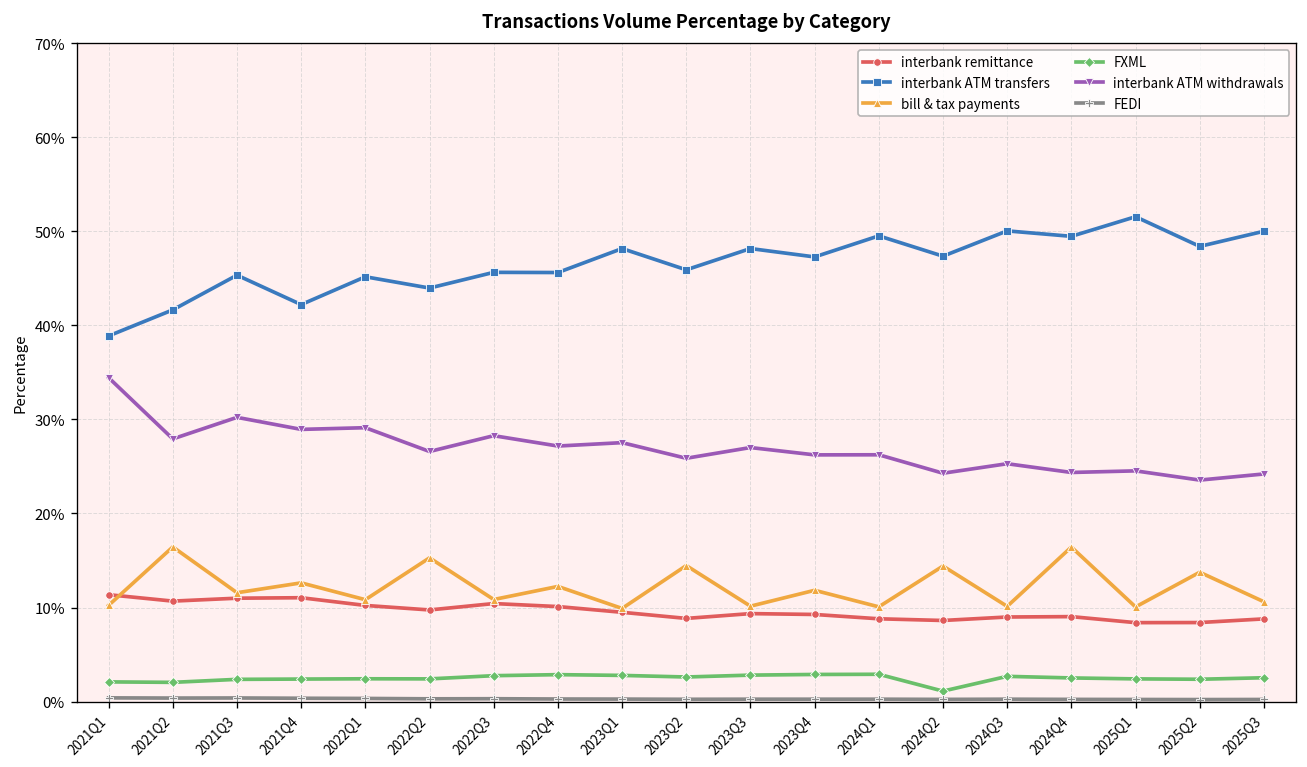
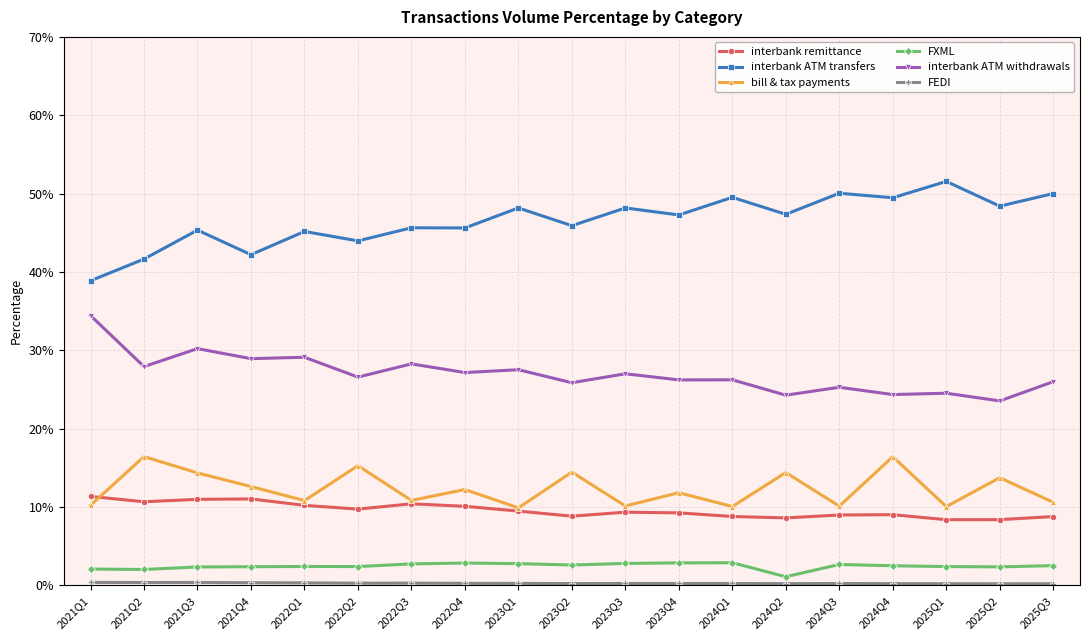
bill & tax payments, 2021Q3: 12% -> 14%
interbank ATM withdrawals, 2025Q3: 24% -> 26%
